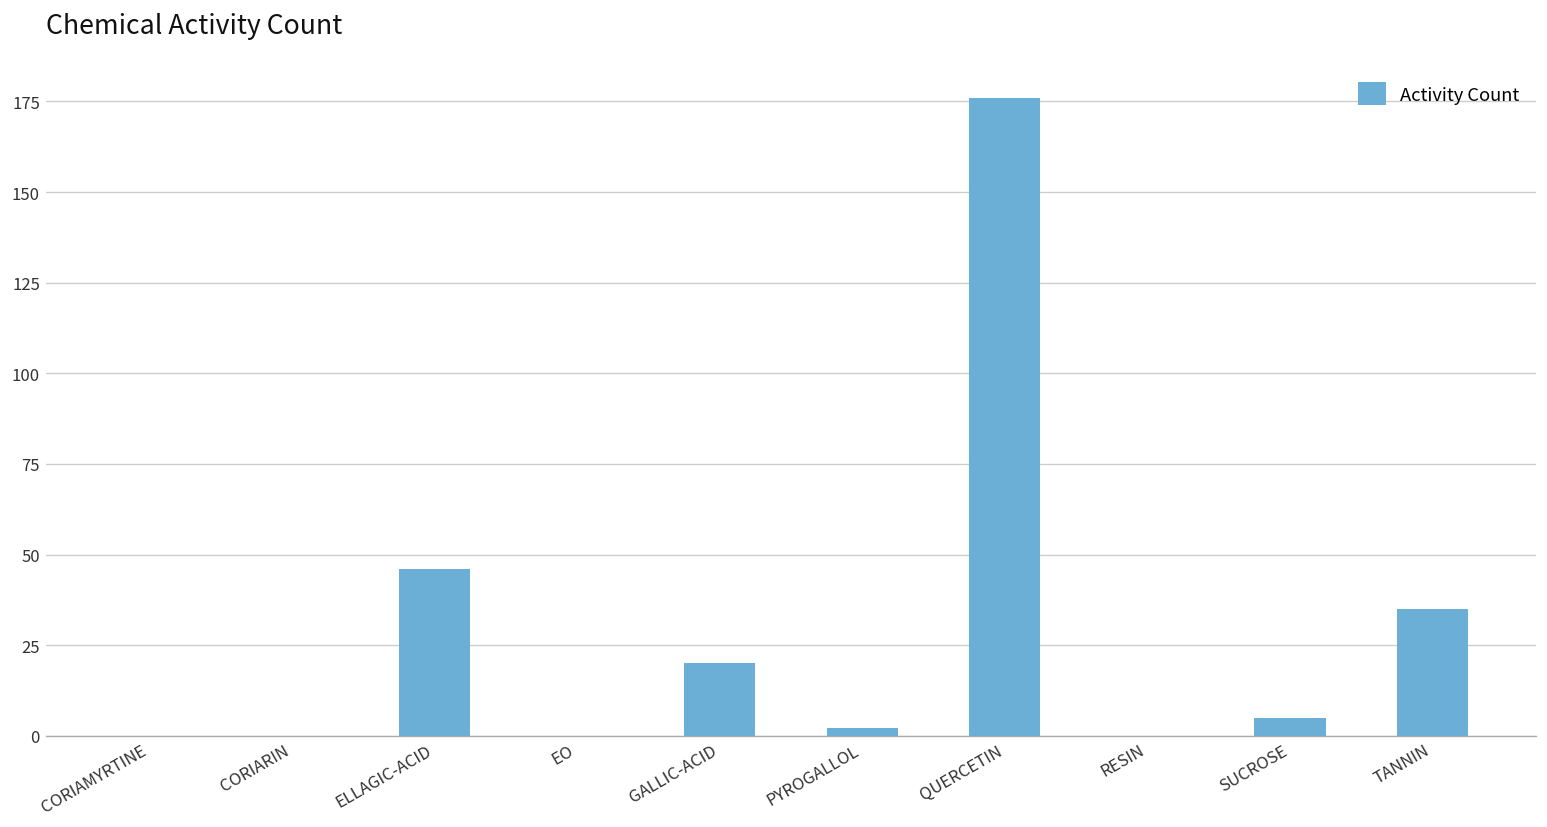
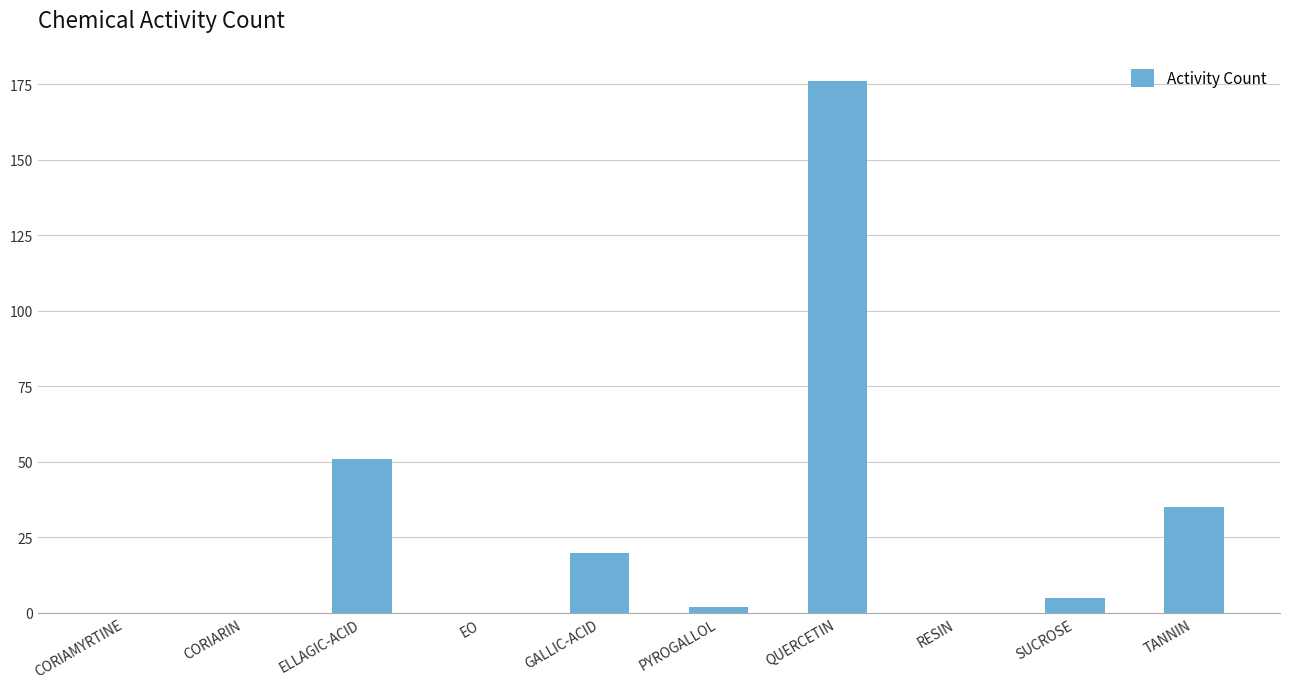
ELLAGIC-ACID: 46 -> 51
